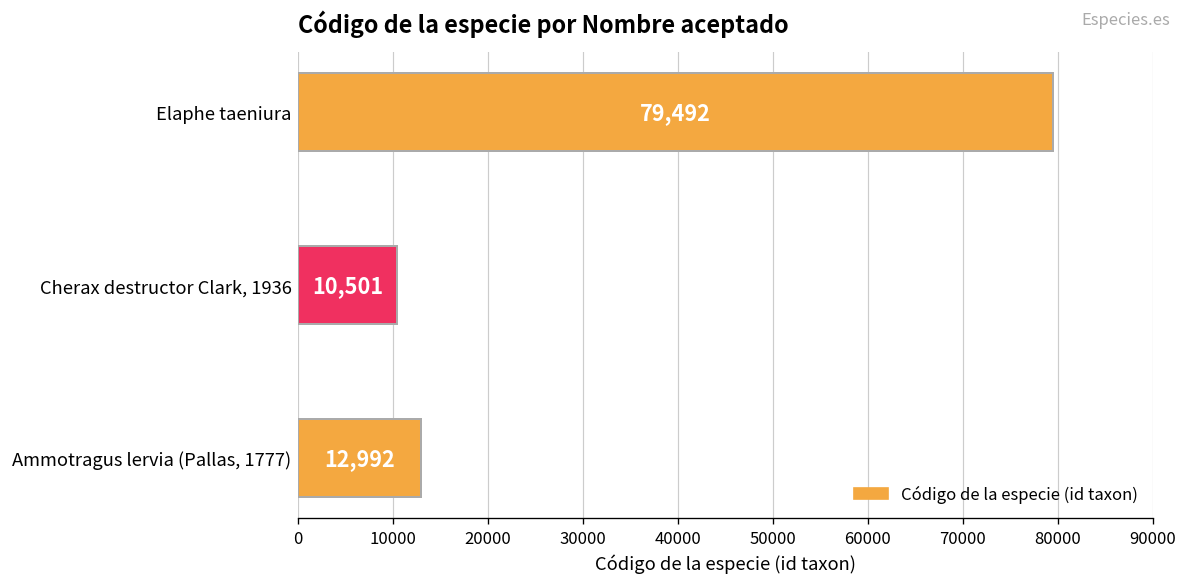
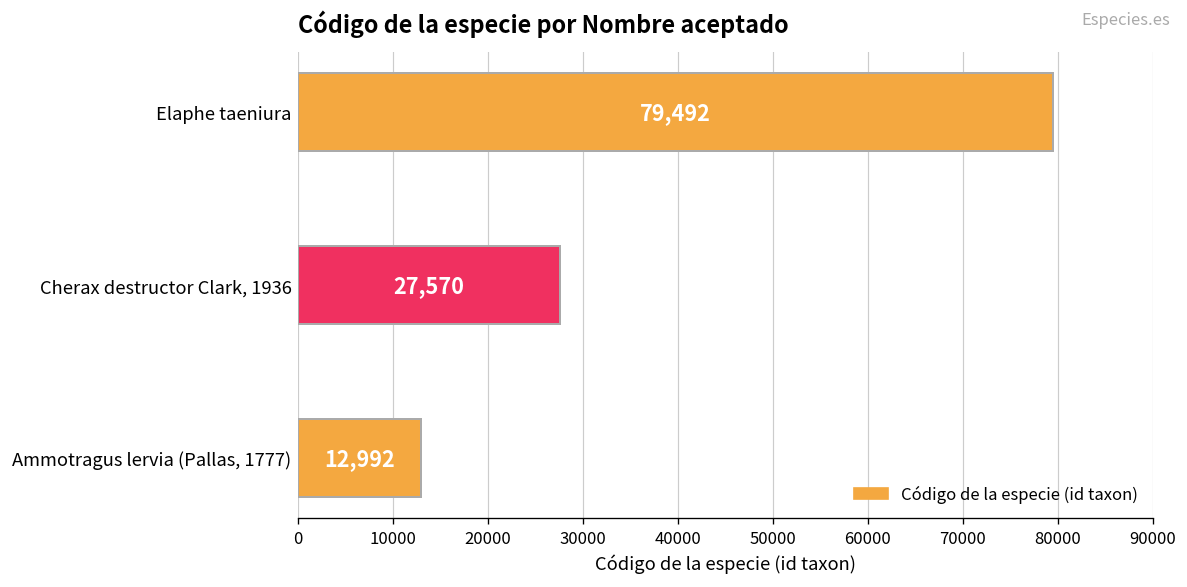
Cherax destructor Clark, 1936: 10,501 -> 27,570
